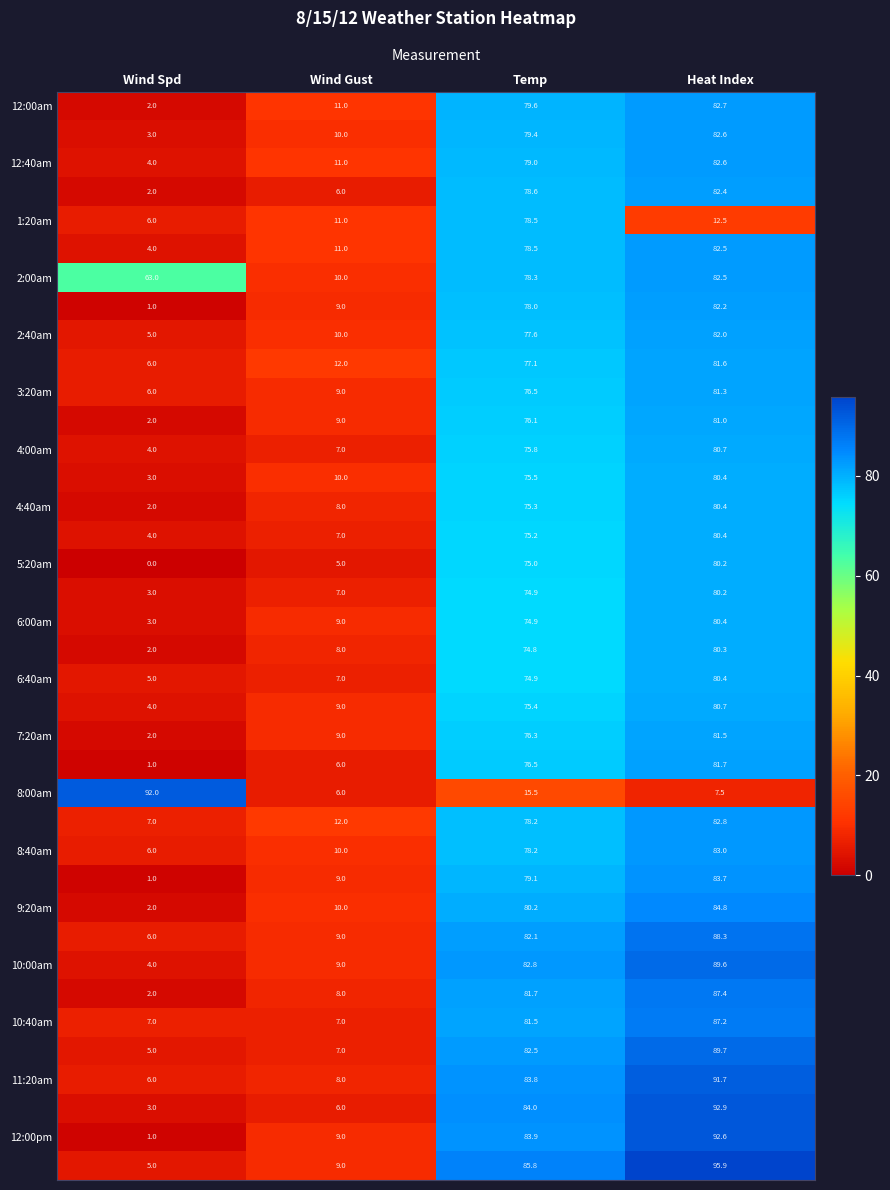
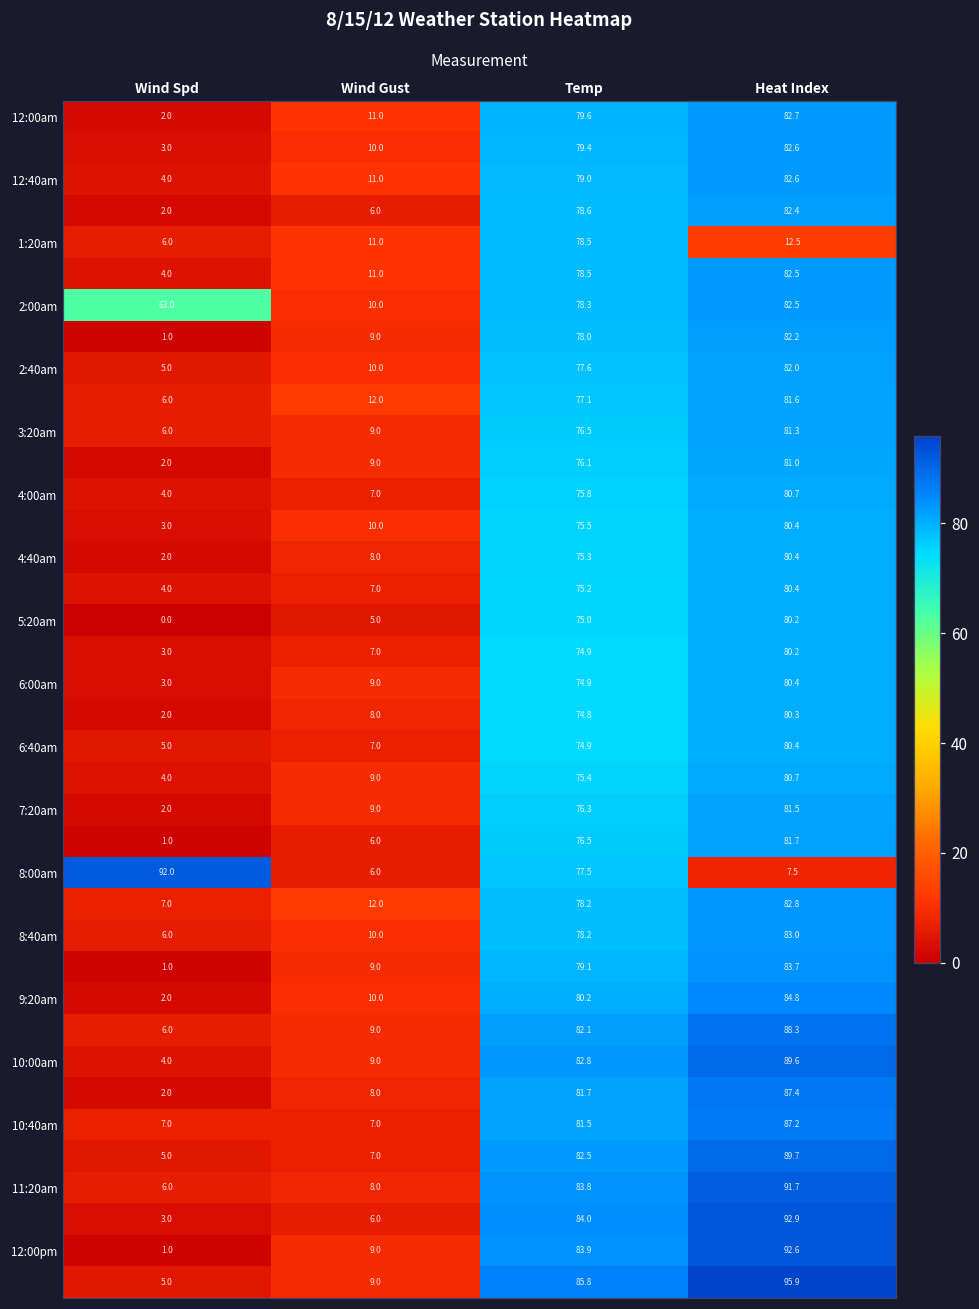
8:00am, Temp: 15.5 -> 77.5
